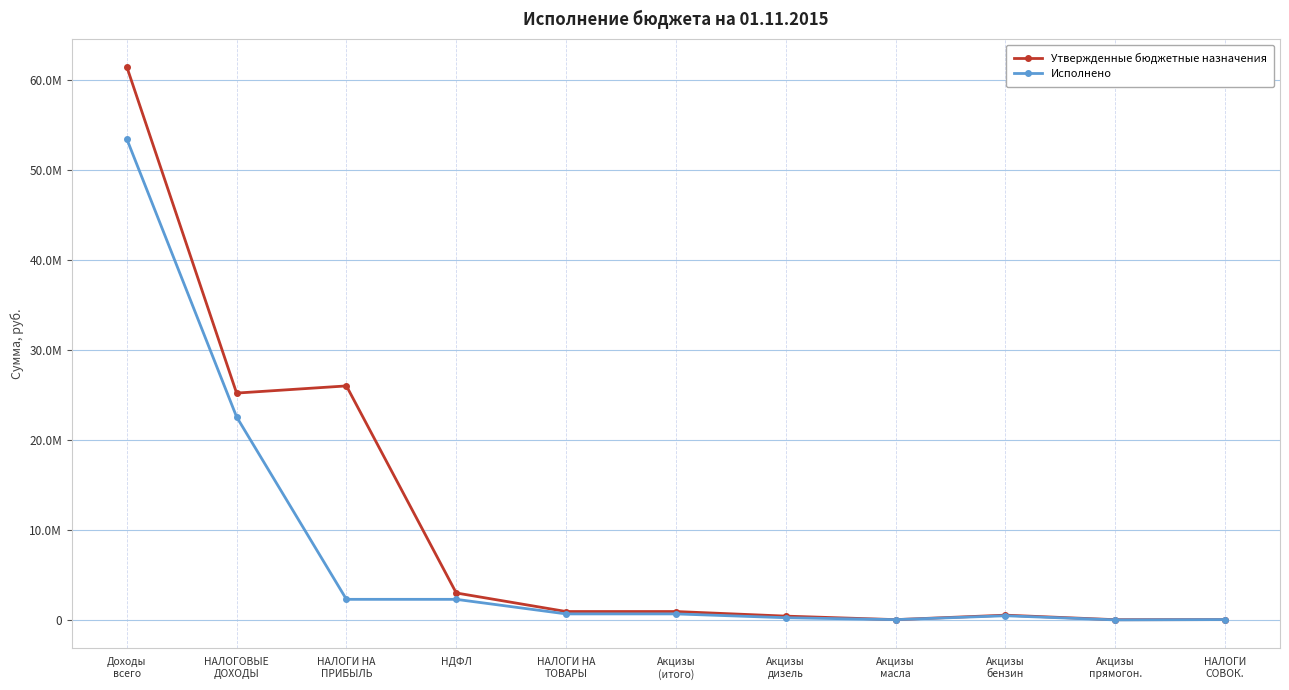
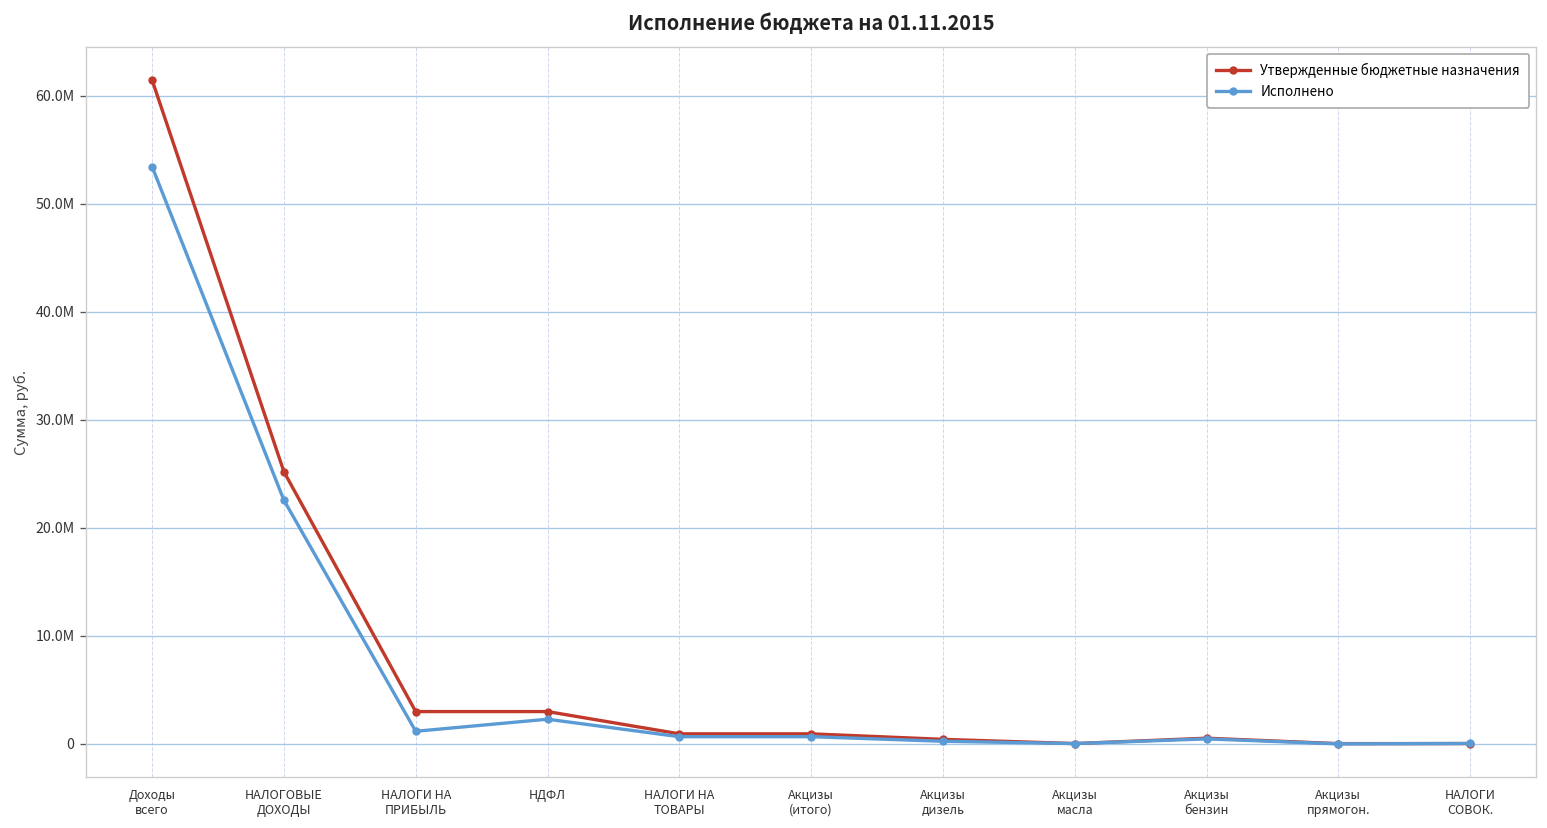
Утвержденные бюджетные назначения, НАЛОГИ НА ПРИБЫЛЬ: 26000000 -> 3000000
Исполнено, НАЛОГИ НА ПРИБЫЛЬ: 2000000 -> 1000000
